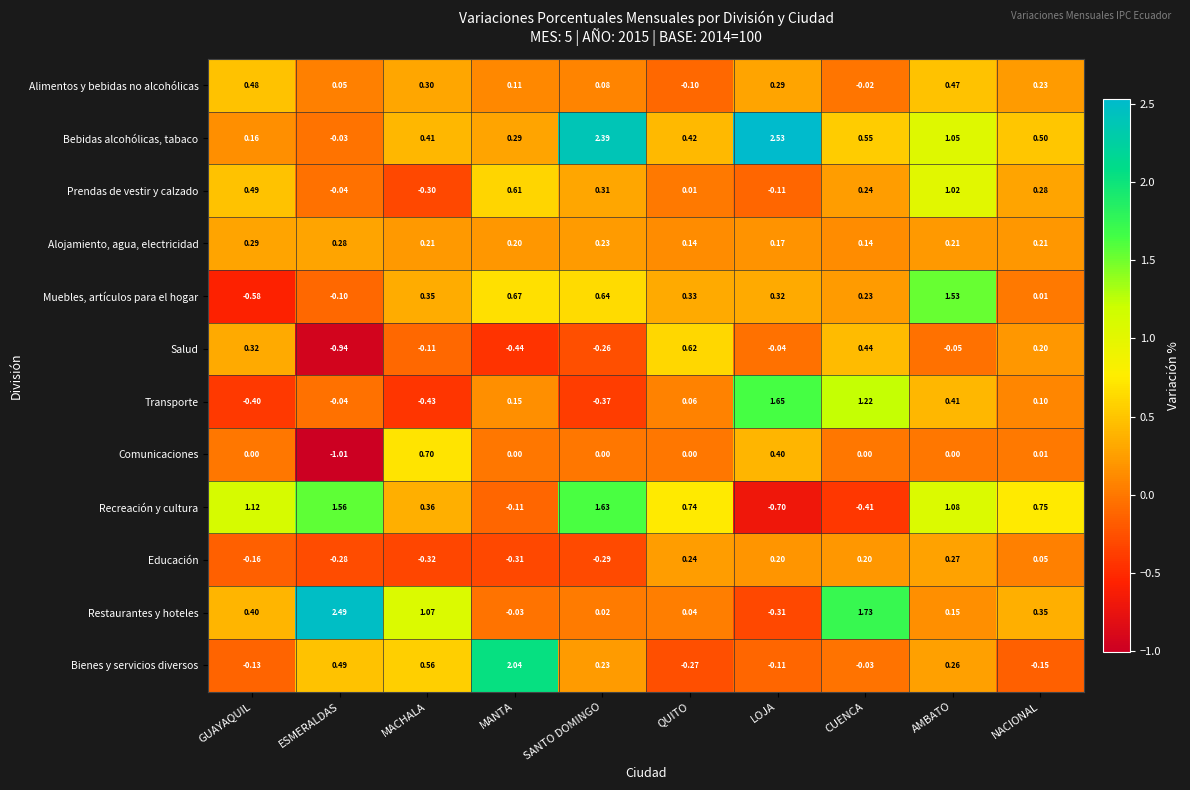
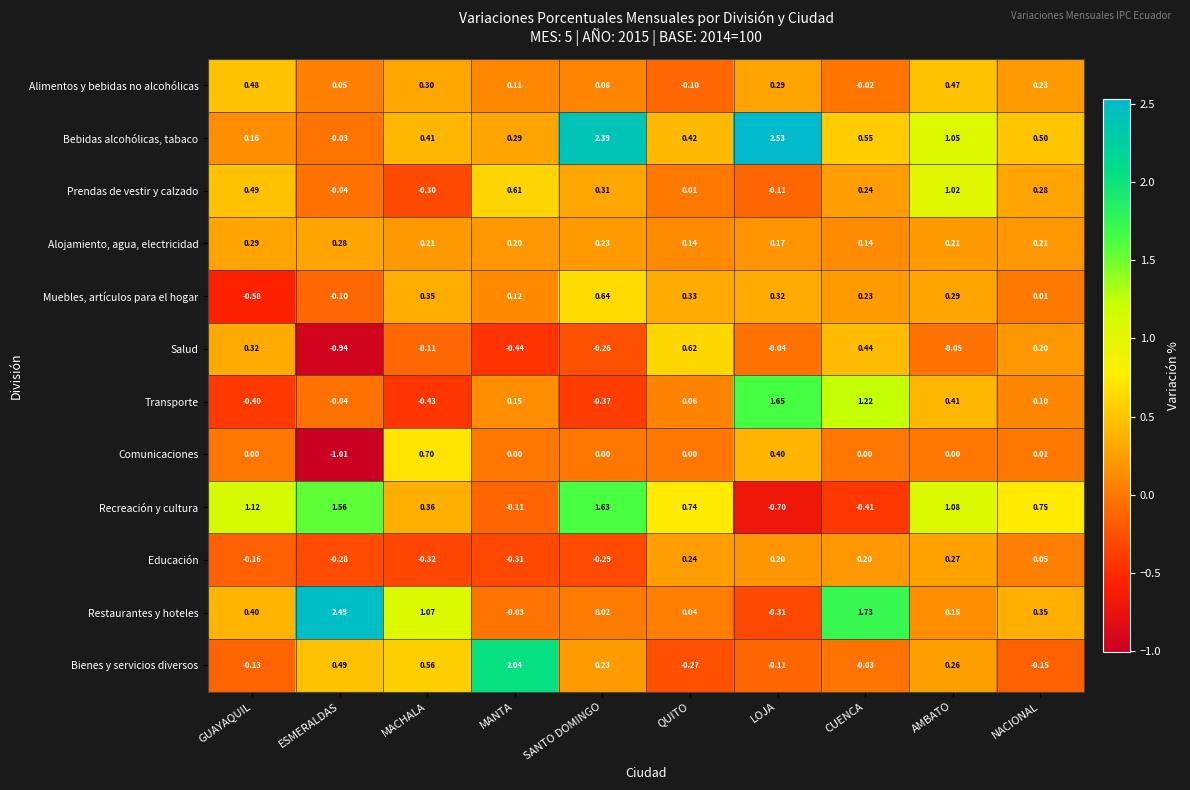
Muebles, artículos para el hogar, MANTA: 0.67 -> 0.12
Muebles, artículos para el hogar, AMBATO: 1.53 -> 0.29
